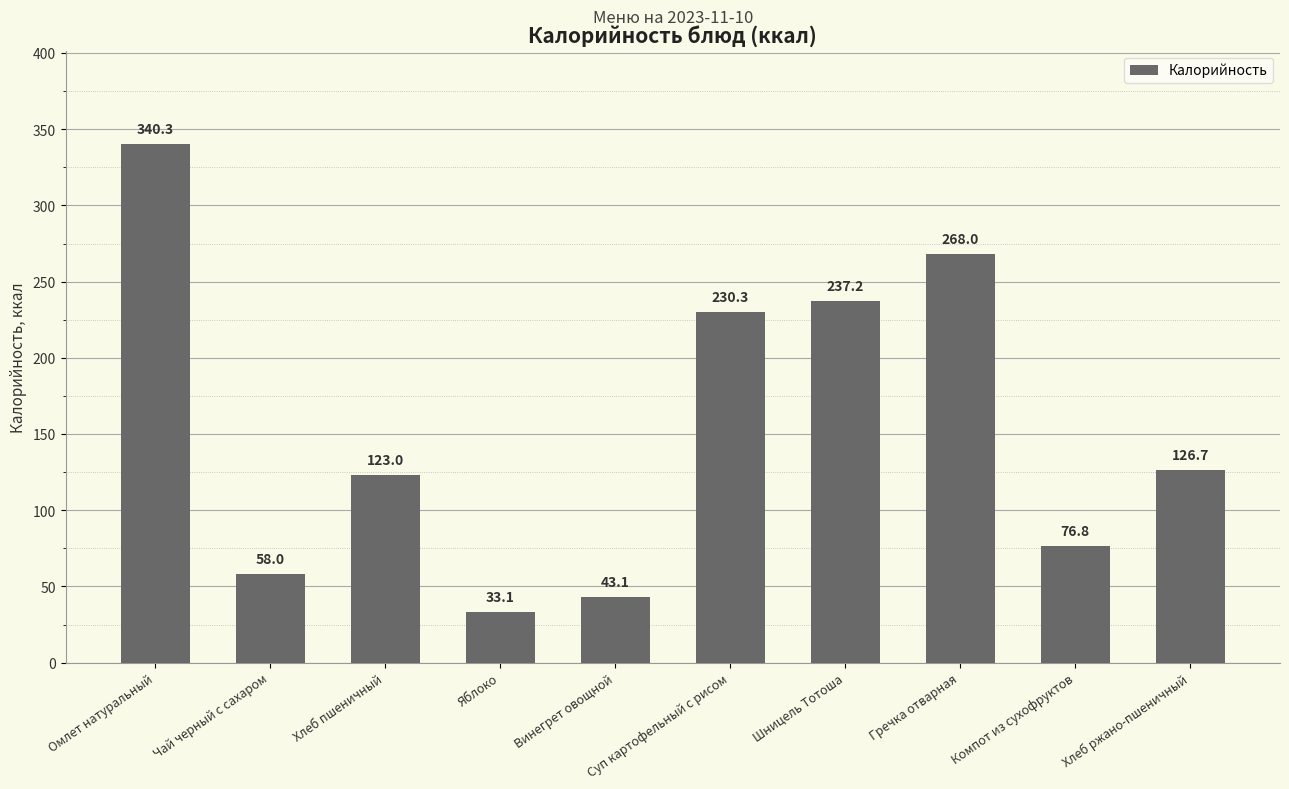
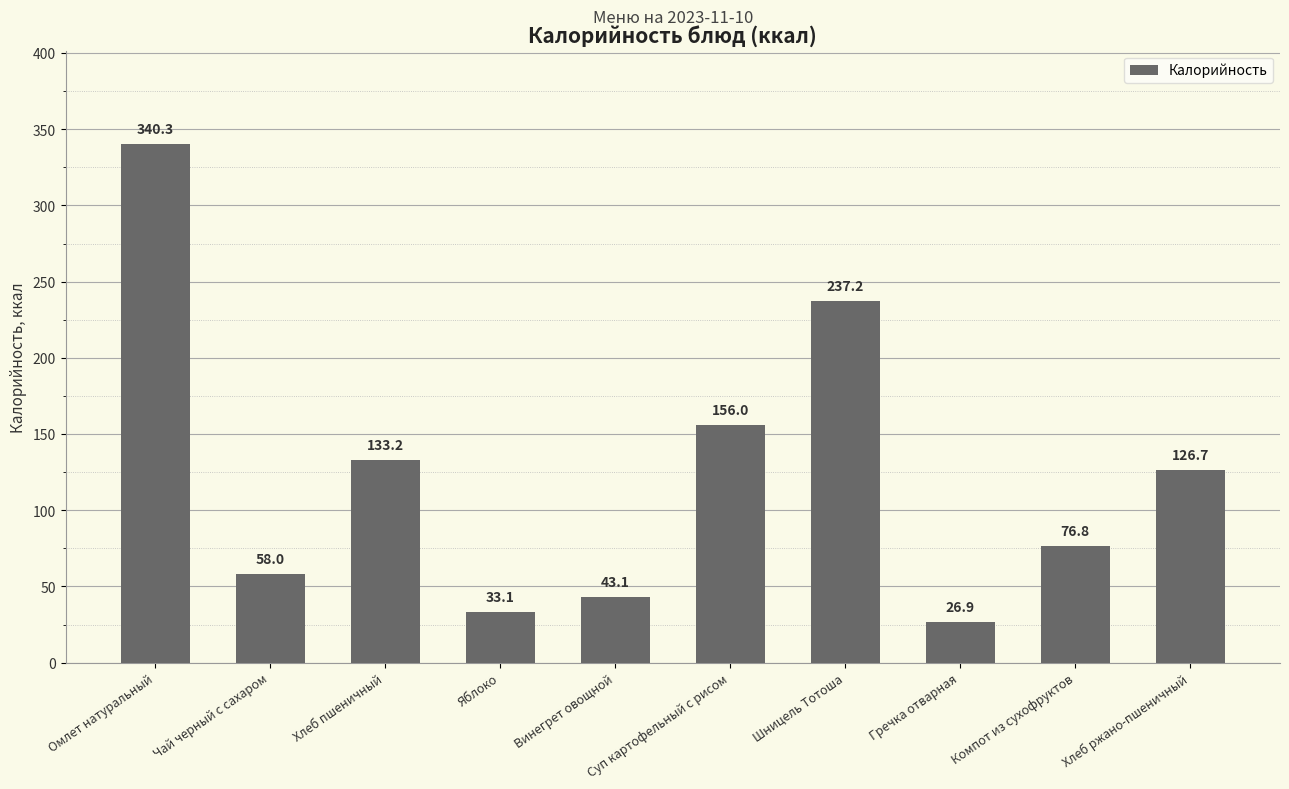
Хлеб пшеничный: 123.0 -> 133.2
Суп картофельный с рисом: 230.3 -> 156.0
Гречка отварная: 268.0 -> 26.9
